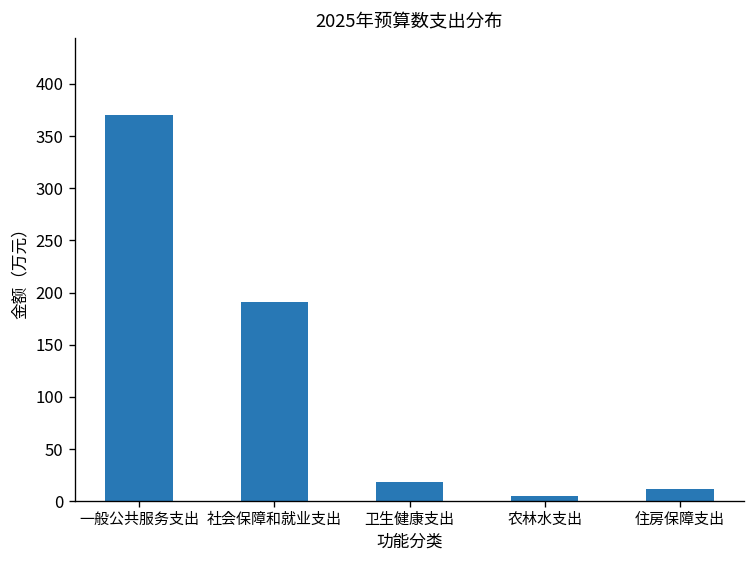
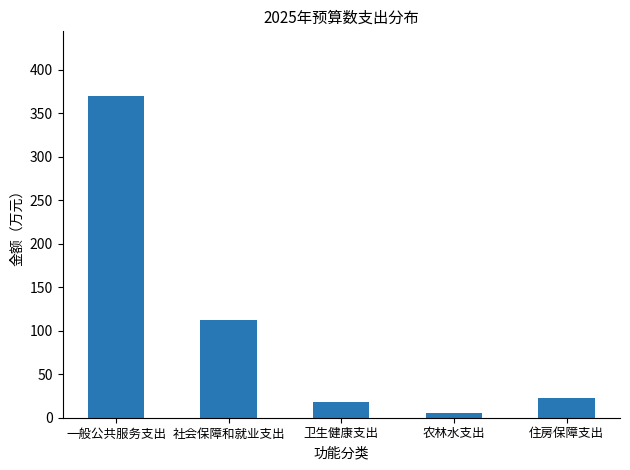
社会保障和就业支出: 190 -> 110
住房保障支出: 10 -> 20
